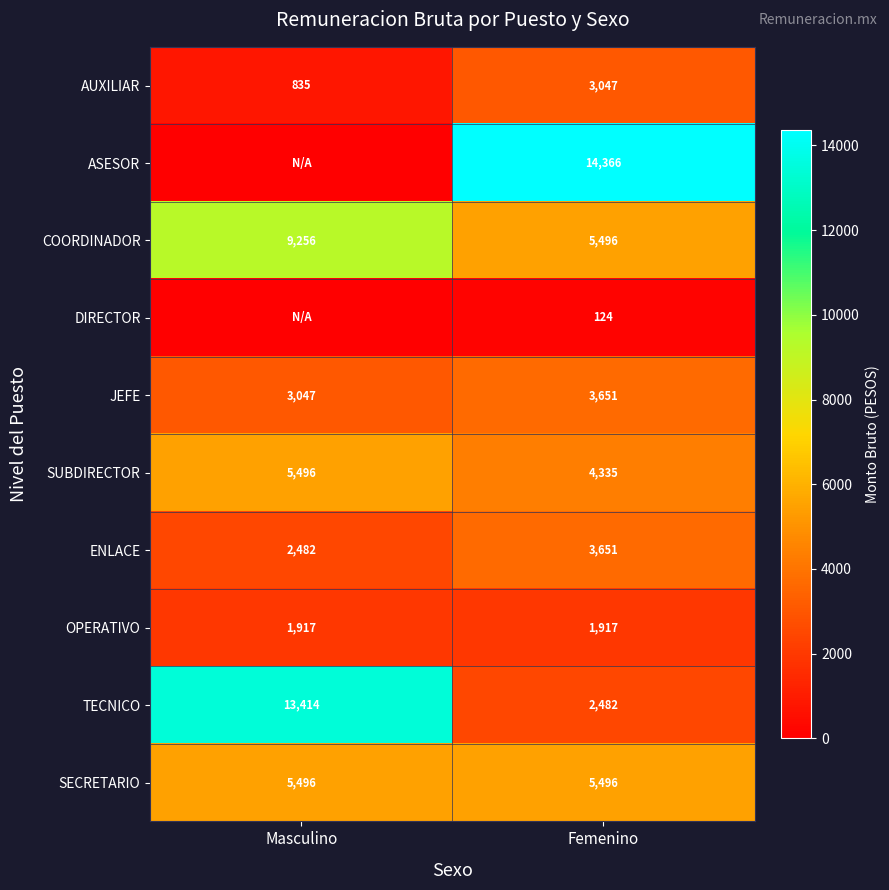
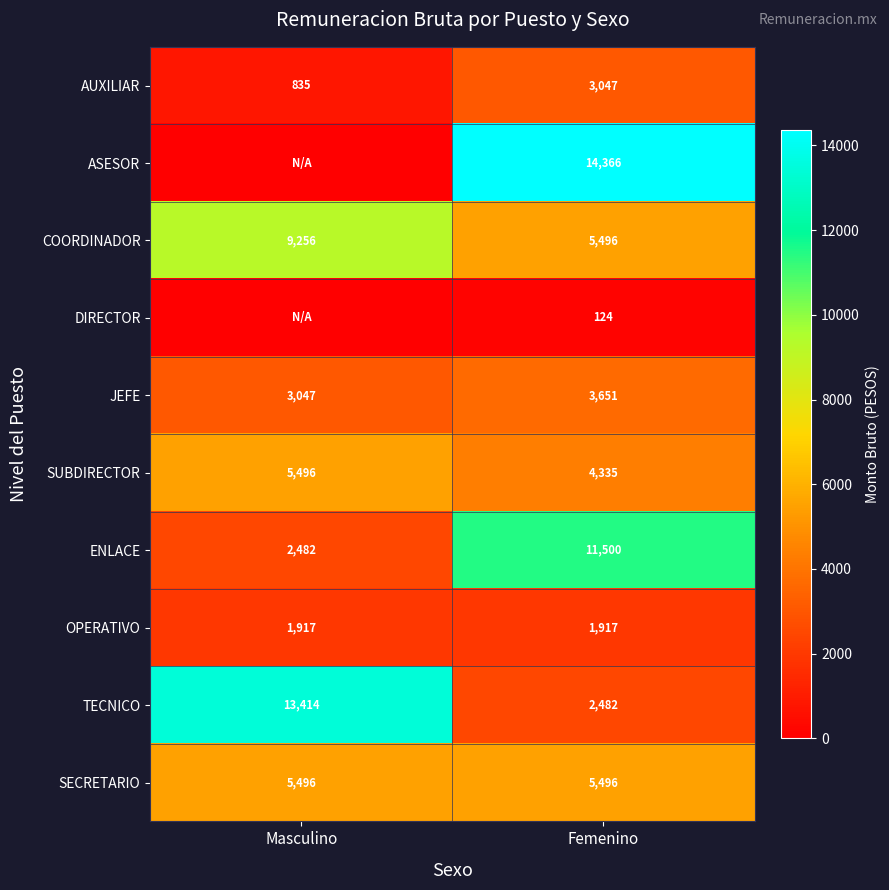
ENLACE, Femenino: 3,651 -> 11,500
